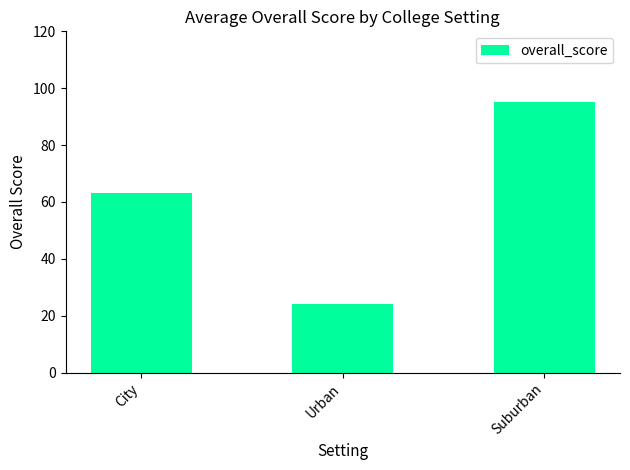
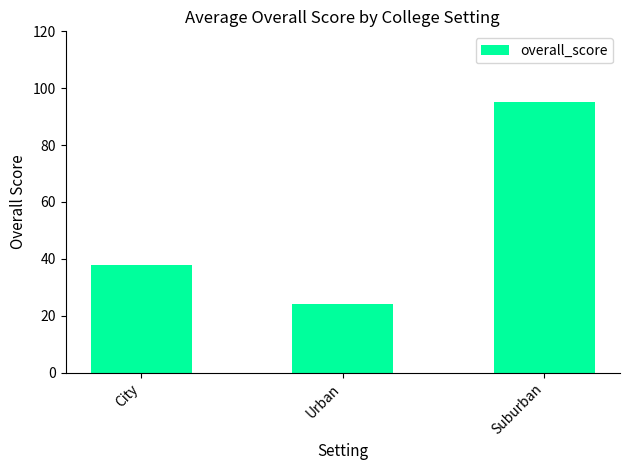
City: 63 -> 38
